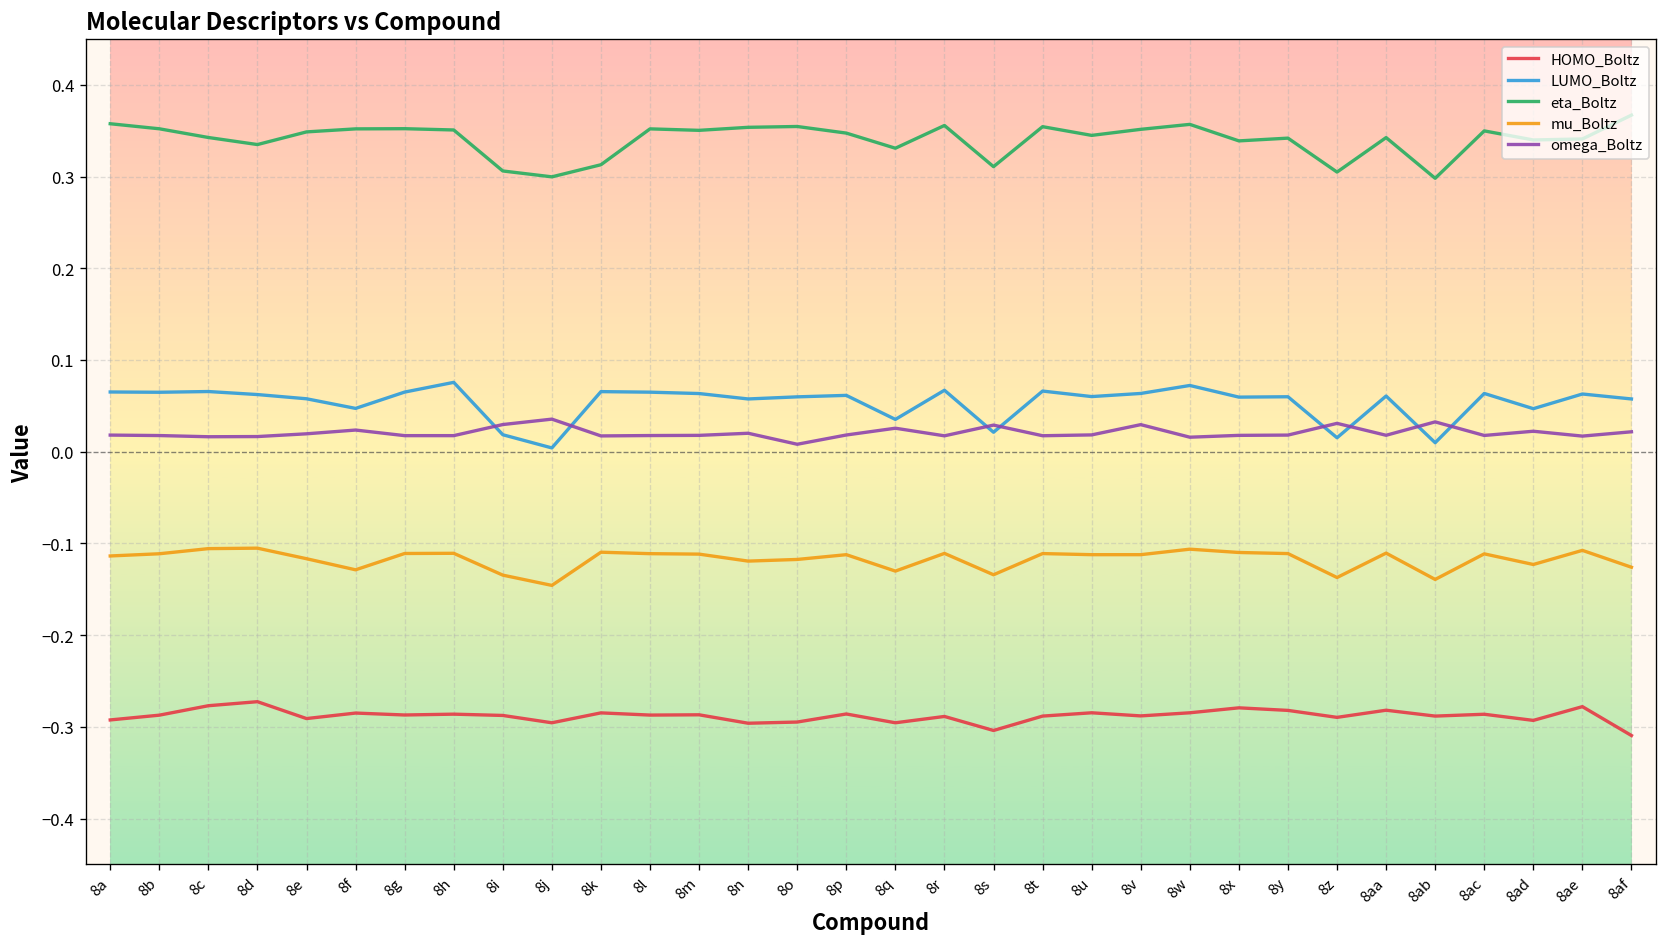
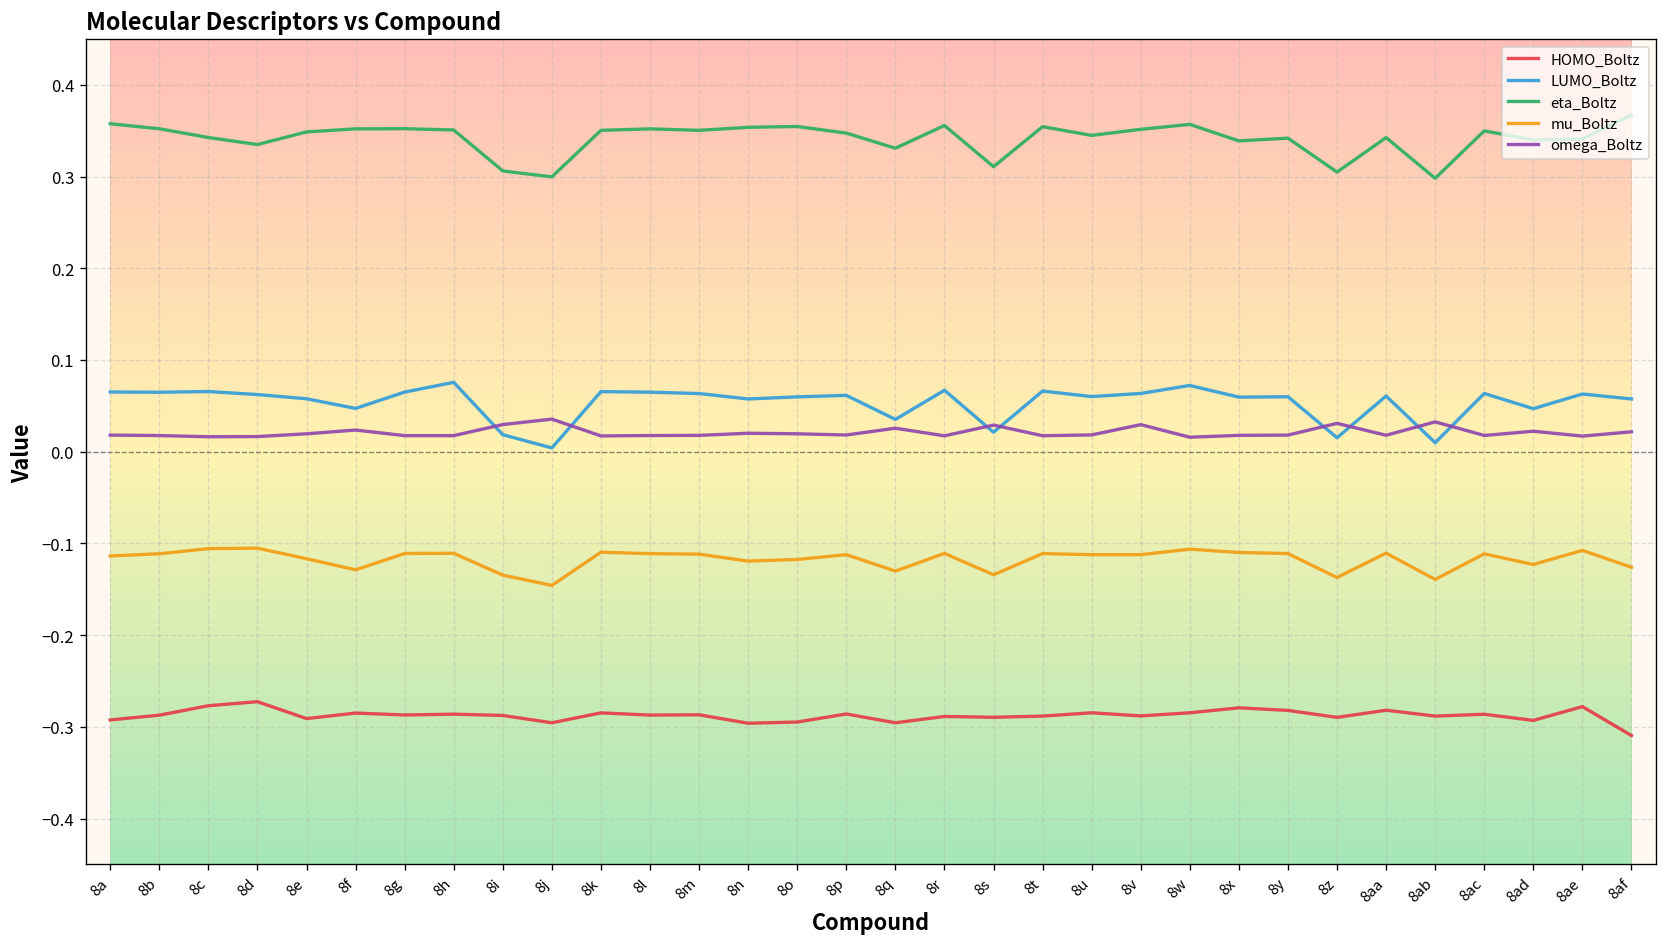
eta_Boltz, 8k: 0.31 -> 0.35
omega_Boltz, 8o: 0.01 -> 0.02
HOMO_Boltz, 8s: -0.30 -> -0.29
